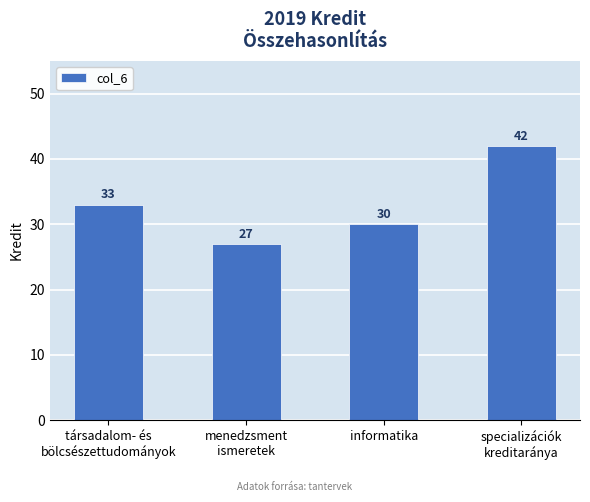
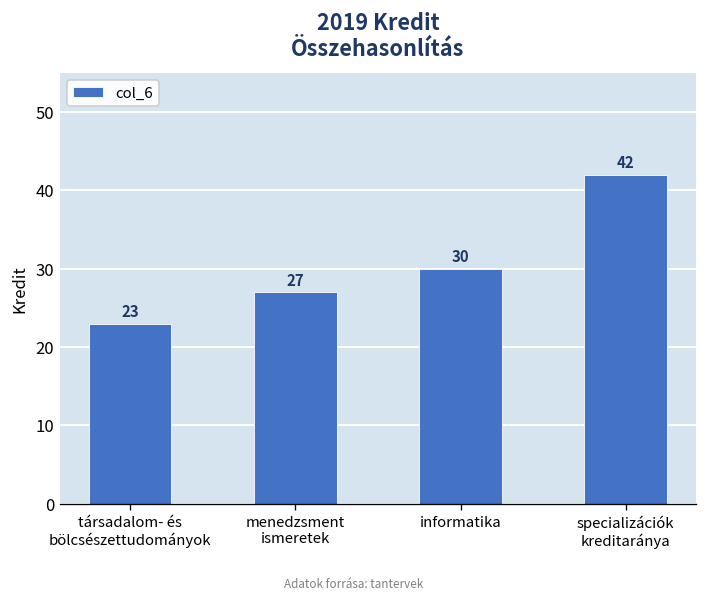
társadalom- és bölcsészettudományok: 33 -> 23
